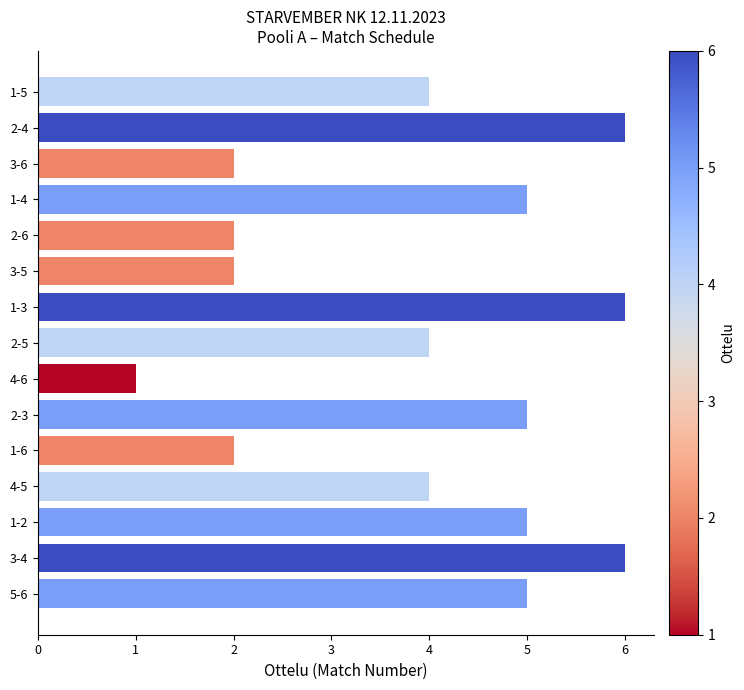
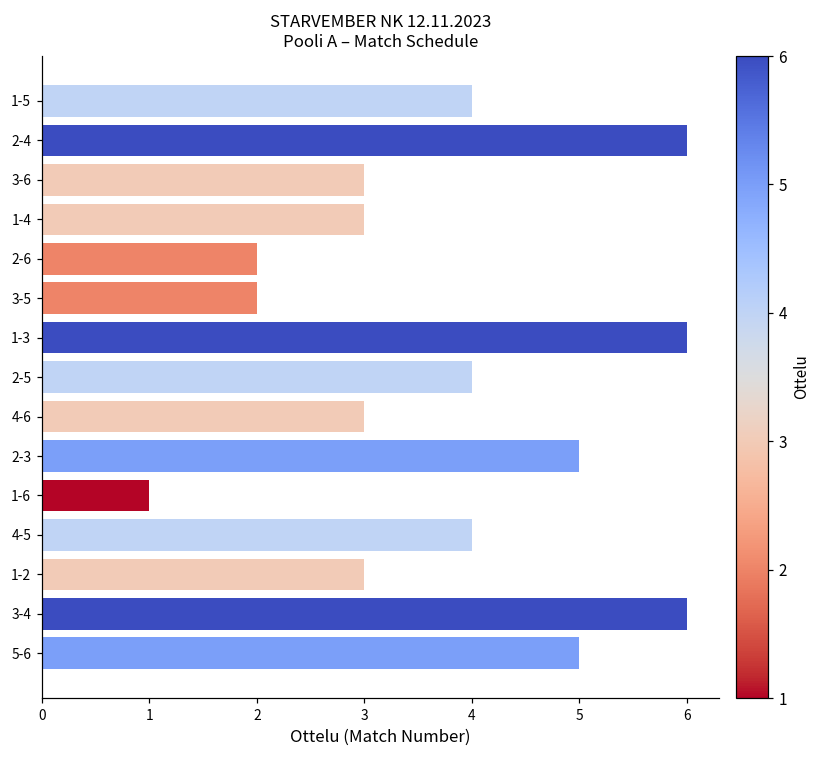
3-6: 2 -> 3
1-4: 5 -> 3
4-6: 1 -> 3
1-6: 2 -> 1
1-2: 5 -> 3
